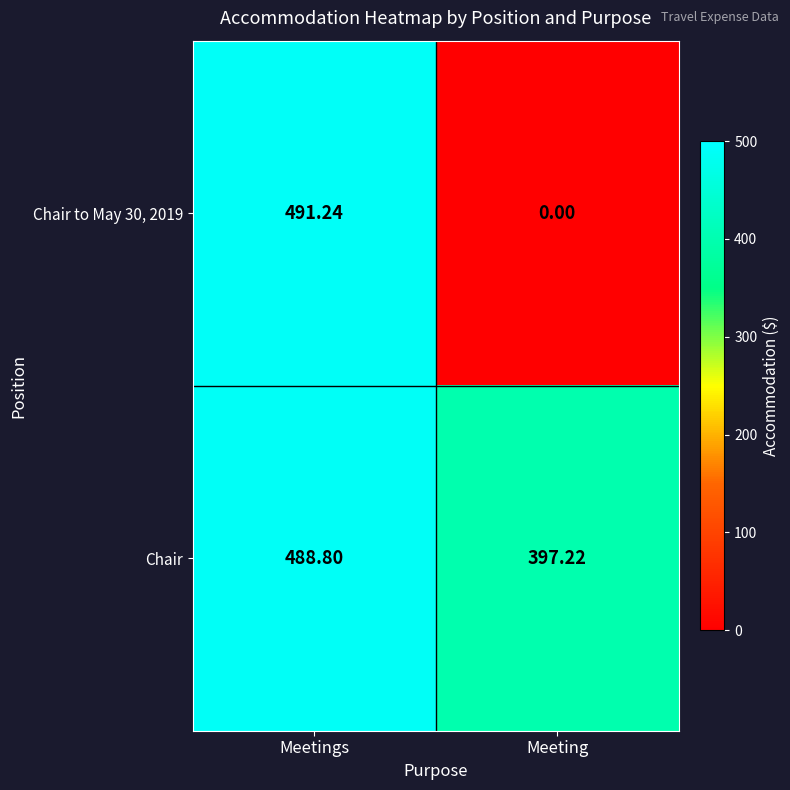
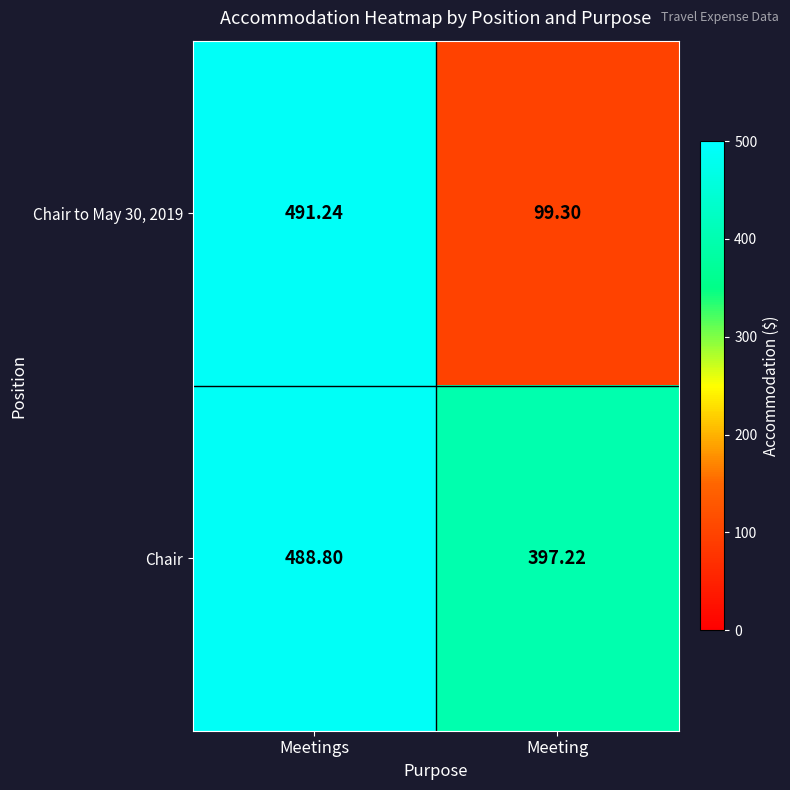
Chair to May 30, 2019, Meeting: 0.00 -> 99.30
